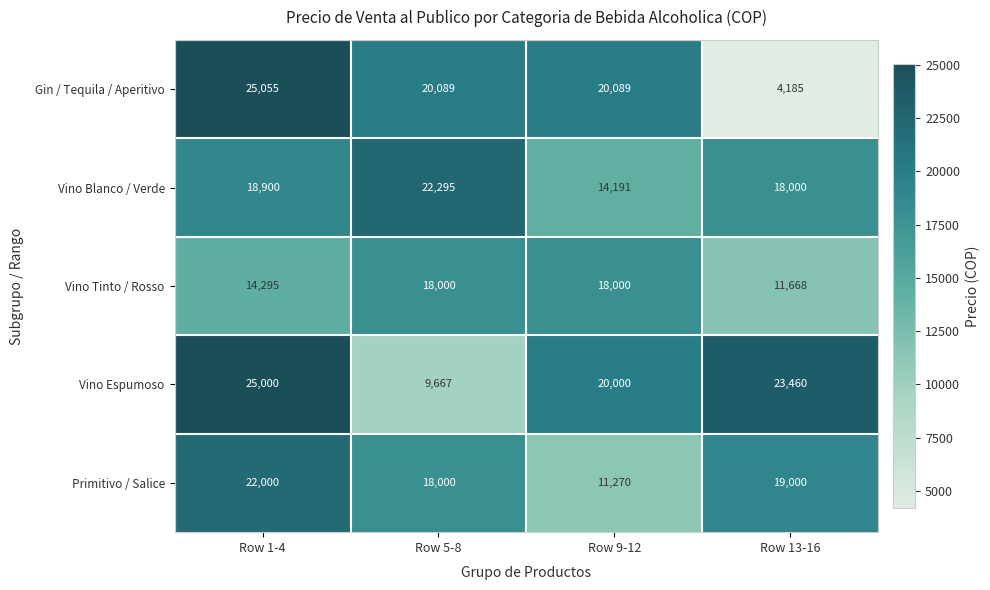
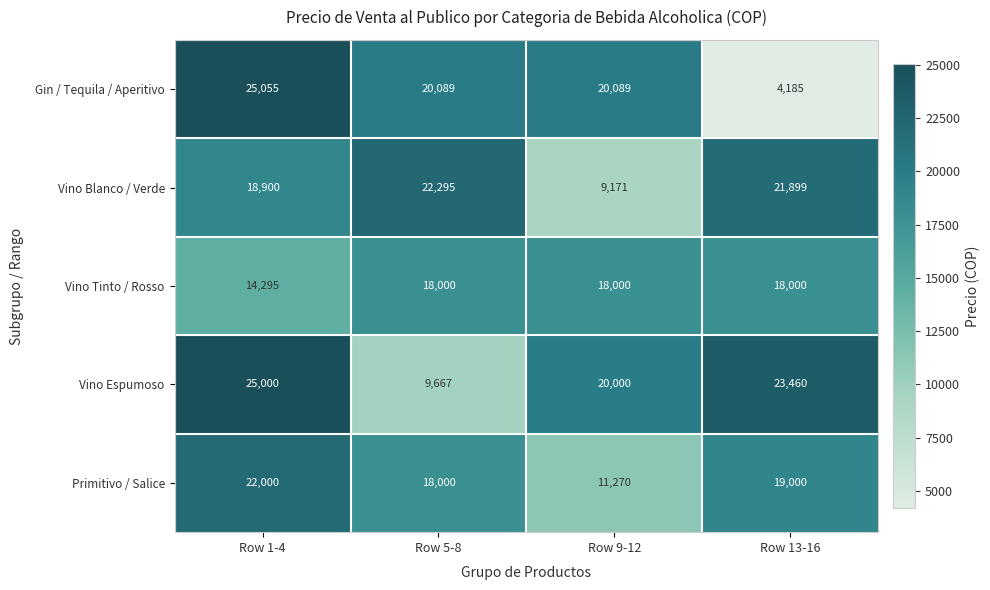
Vino Blanco / Verde, Row 9-12: 14,191 -> 9,171
Vino Blanco / Verde, Row 13-16: 18,000 -> 21,899
Vino Tinto / Rosso, Row 13-16: 11,668 -> 18,000
